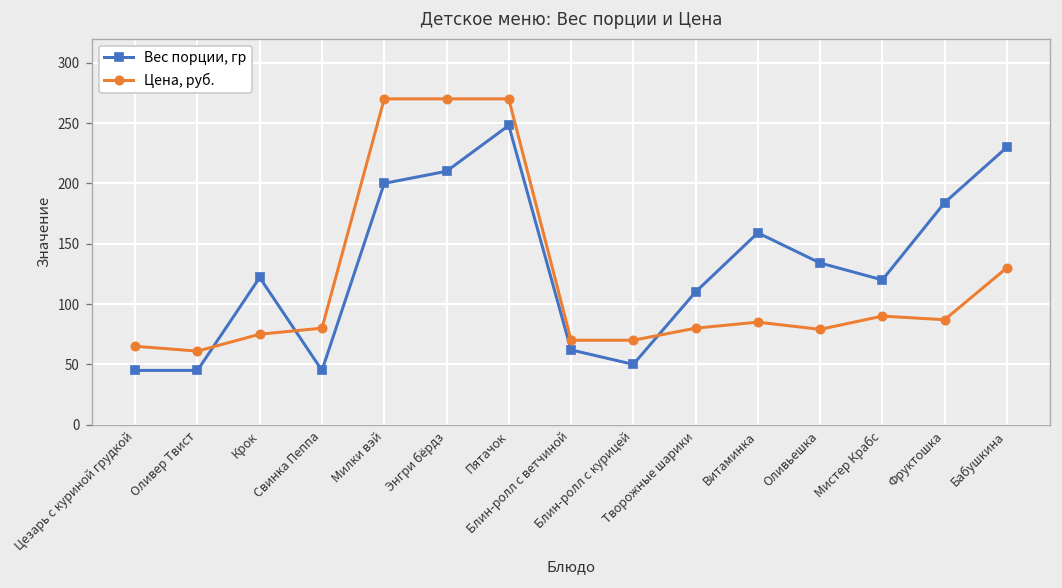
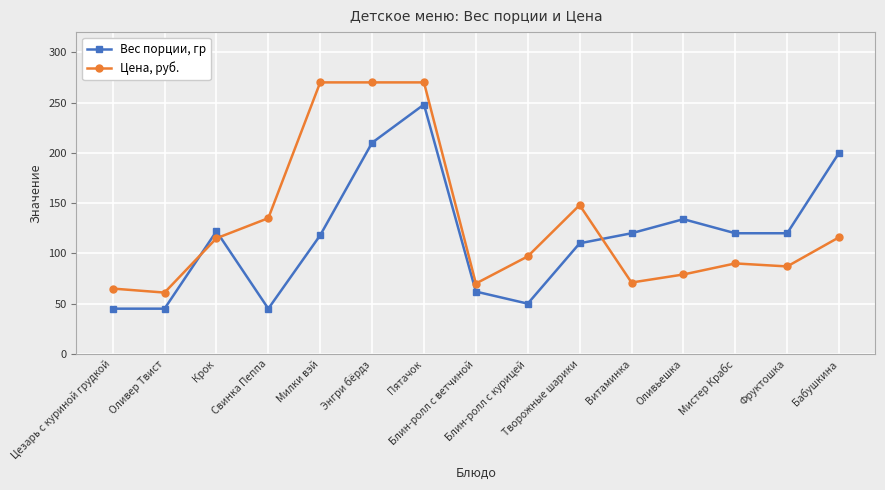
Цена, руб., Крок: 75 -> 115
Цена, руб., Свинка Пеппа: 80 -> 135
Вес порции, гр, Милки вэй: 200 -> 118
Цена, руб., Блин-ролл с курицей: 70 -> 97
Цена, руб., Творожные шарики: 80 -> 148
Вес порции, гр, Витаминка: 159 -> 120
Цена, руб., Витаминка: 85 -> 71
Вес порции, гр, Фруктошка: 184 -> 120
Вес порции, гр, Бабушкина: 230 -> 200
Цена, руб., Бабушкина: 130 -> 116
